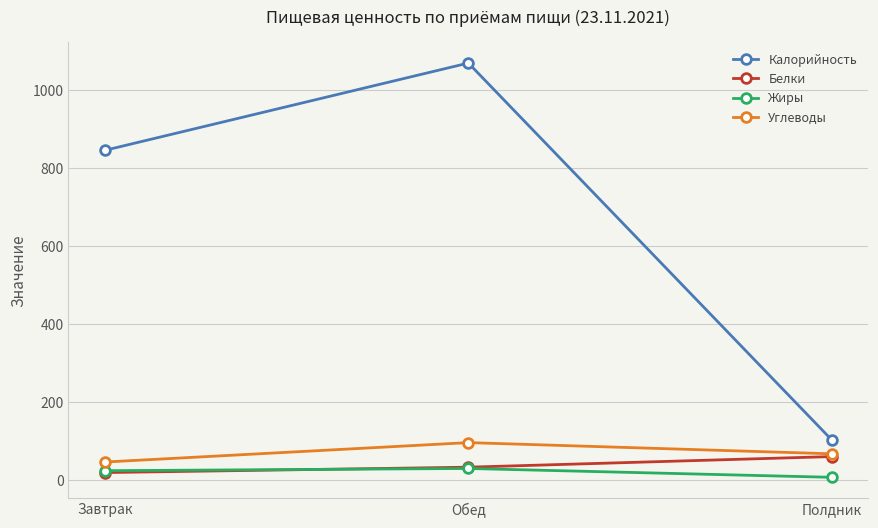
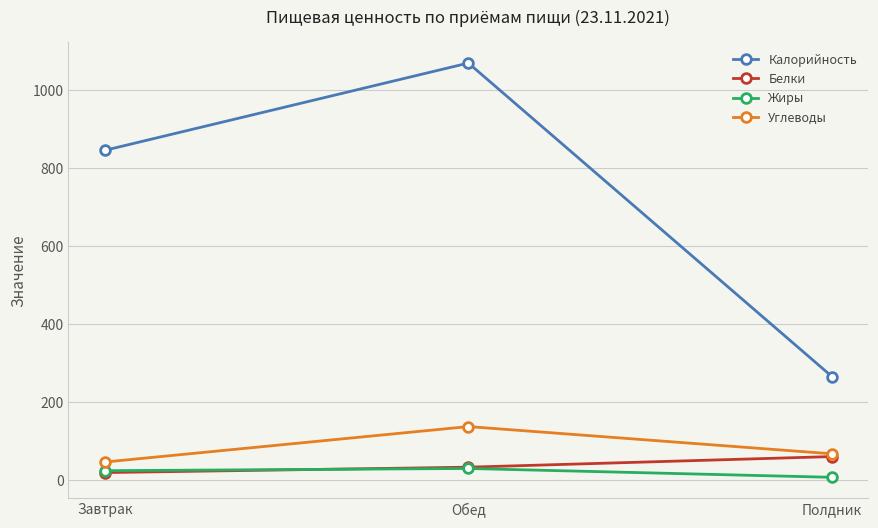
Углеводы, Обед: 100 -> 140
Калорийность, Полдник: 100 -> 270
